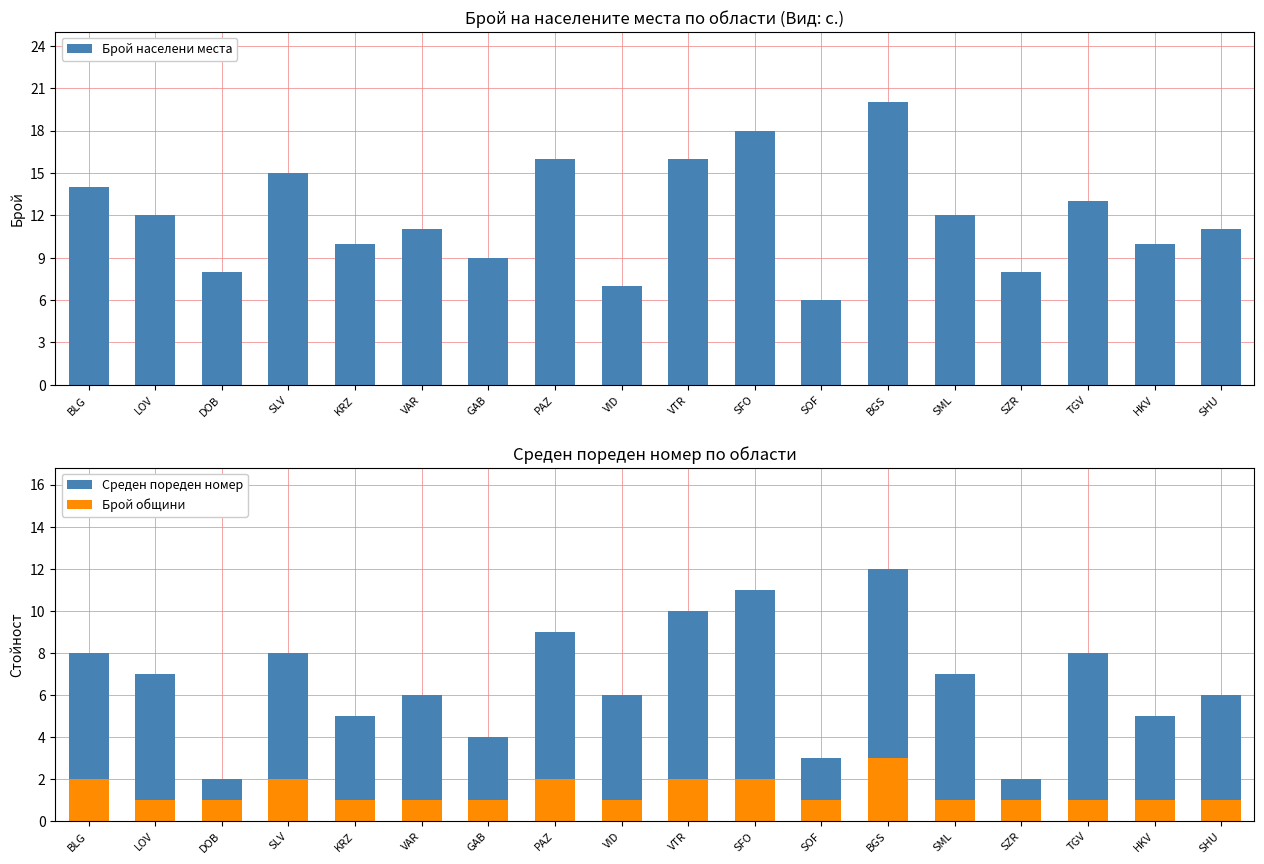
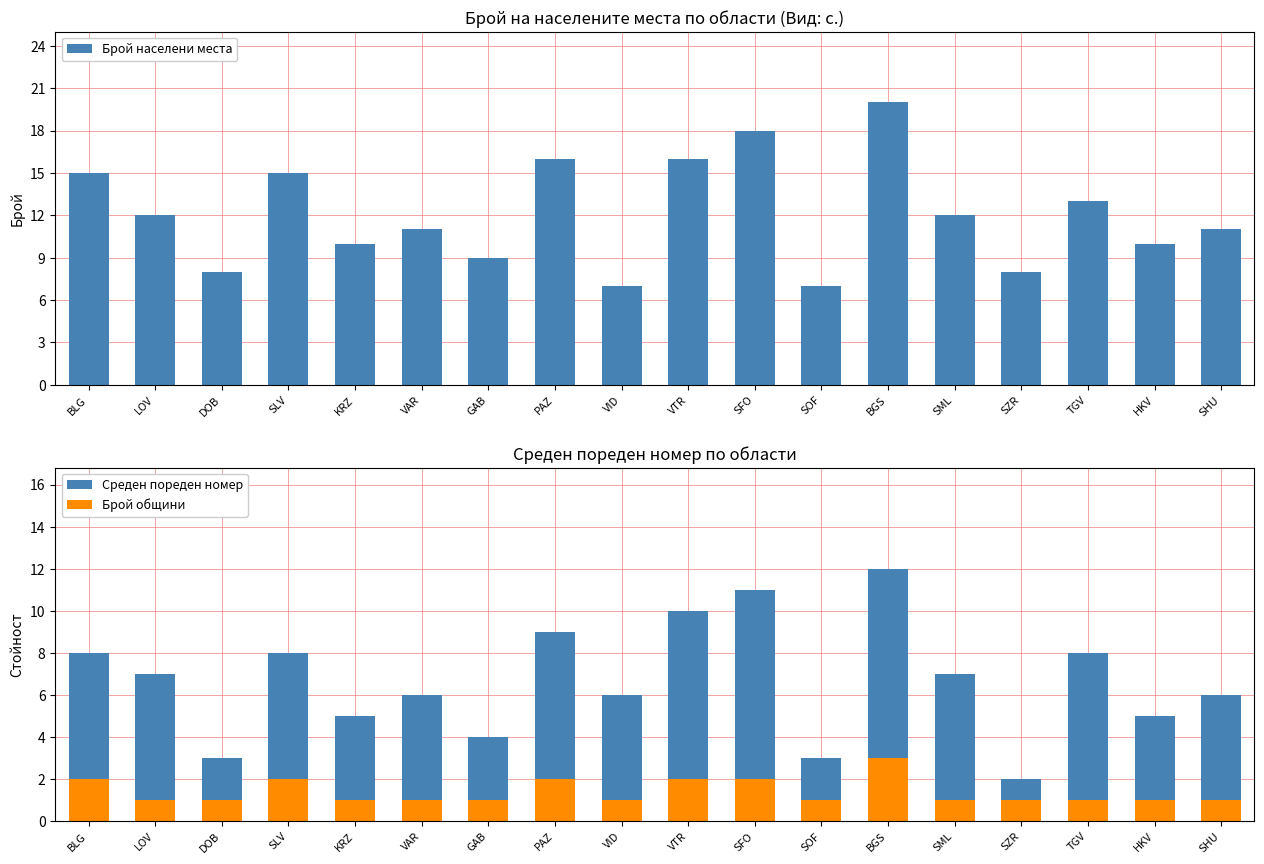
Брой на населените места по области (Вид: с.), BLG: 14 -> 15
Брой на населените места по области (Вид: с.), SOF: 6 -> 7
Среден пореден номер по области, Среден пореден номер, DOB: 2 -> 3
